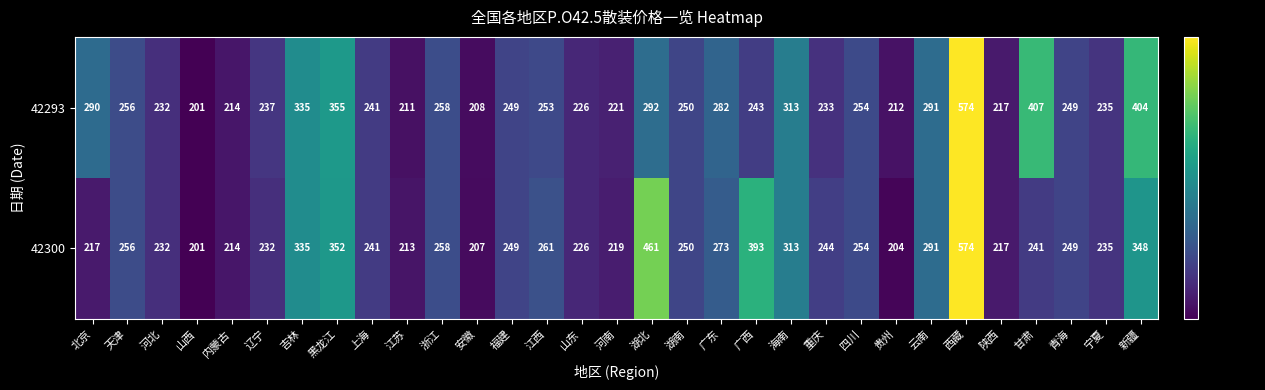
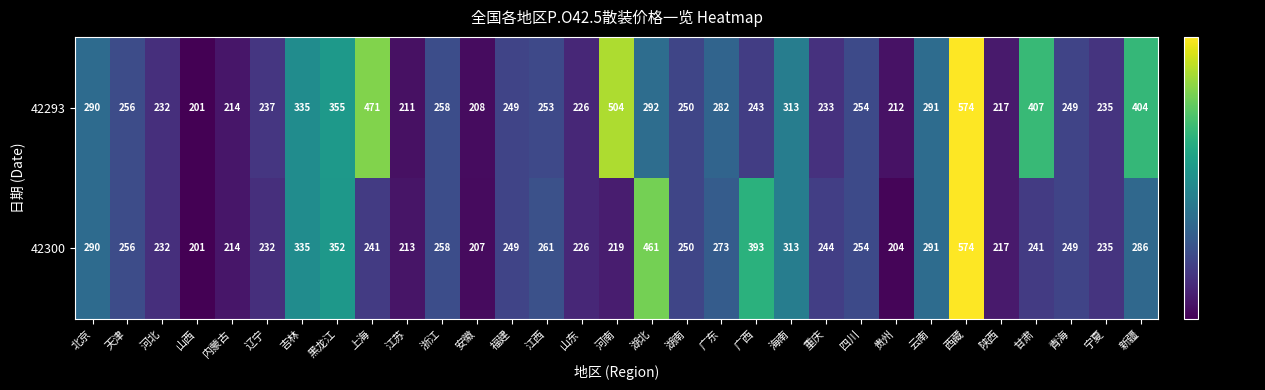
42293, 上海: 241 -> 471
42293, 河南: 221 -> 504
42300, 北京: 217 -> 290
42300, 新疆: 348 -> 286
